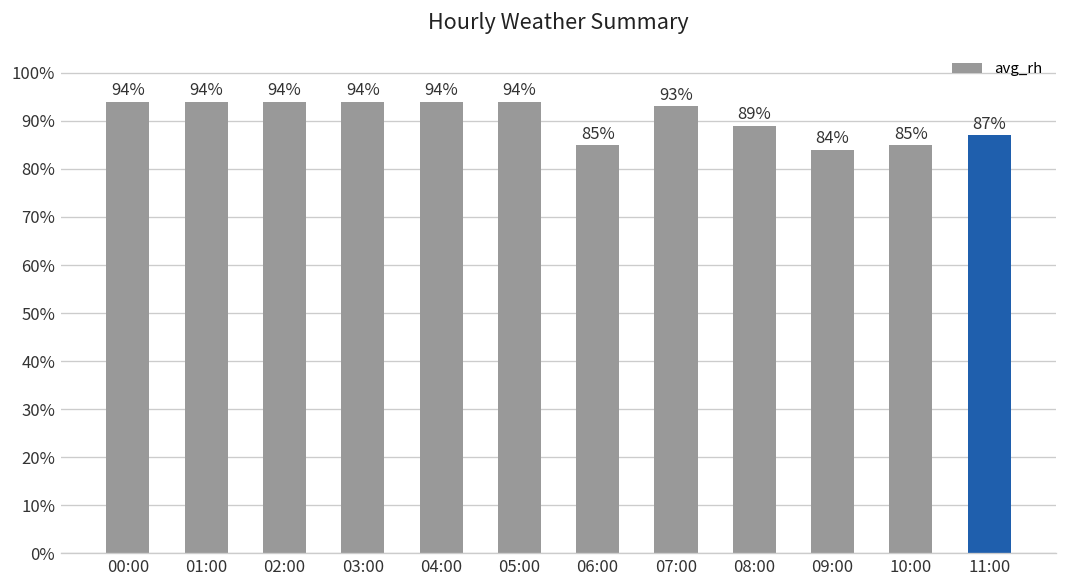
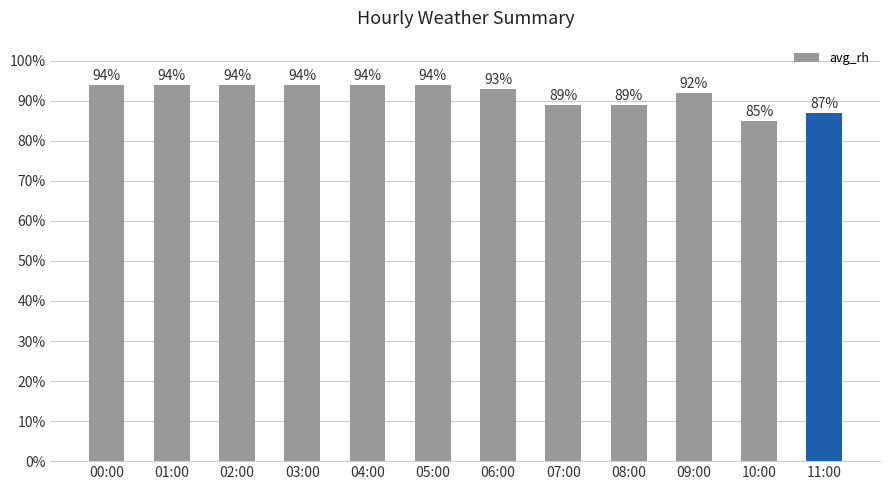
06:00: 85% -> 93%
07:00: 93% -> 89%
09:00: 84% -> 92%
